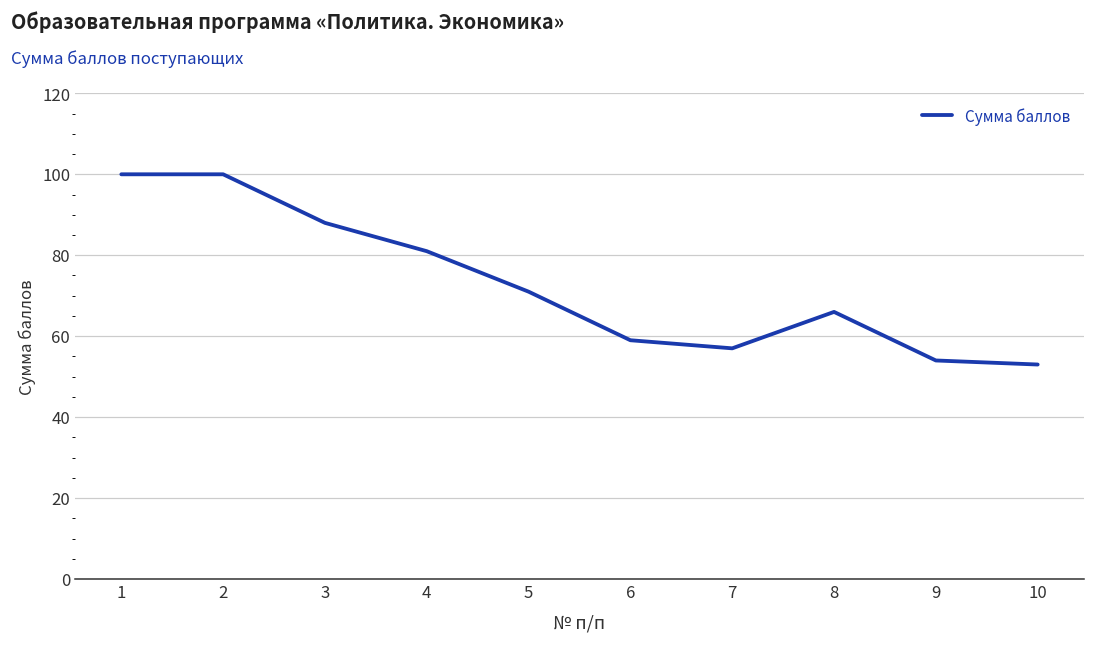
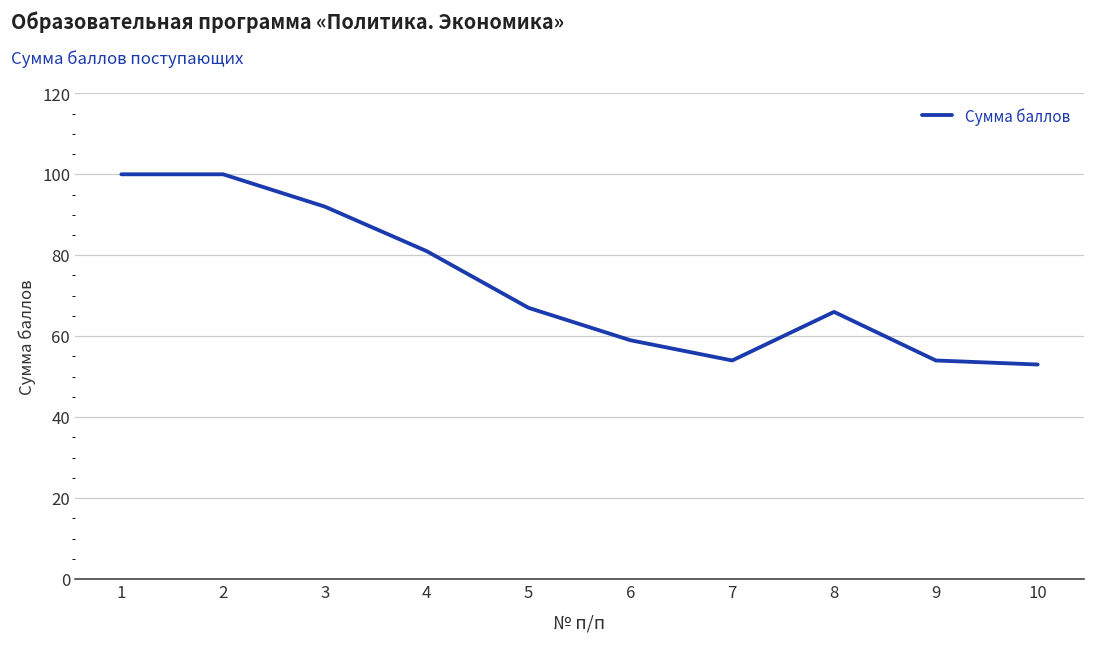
3: 88 -> 92
5: 71 -> 67
7: 57 -> 54
